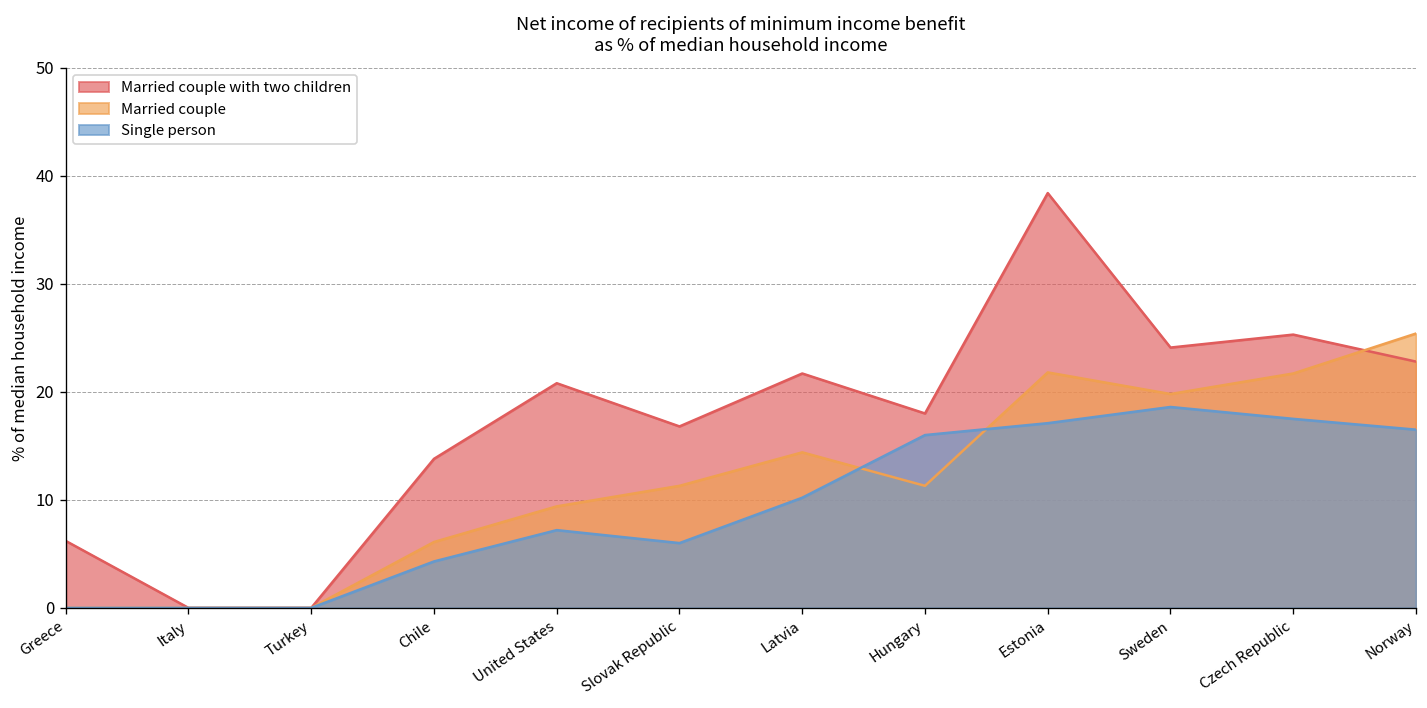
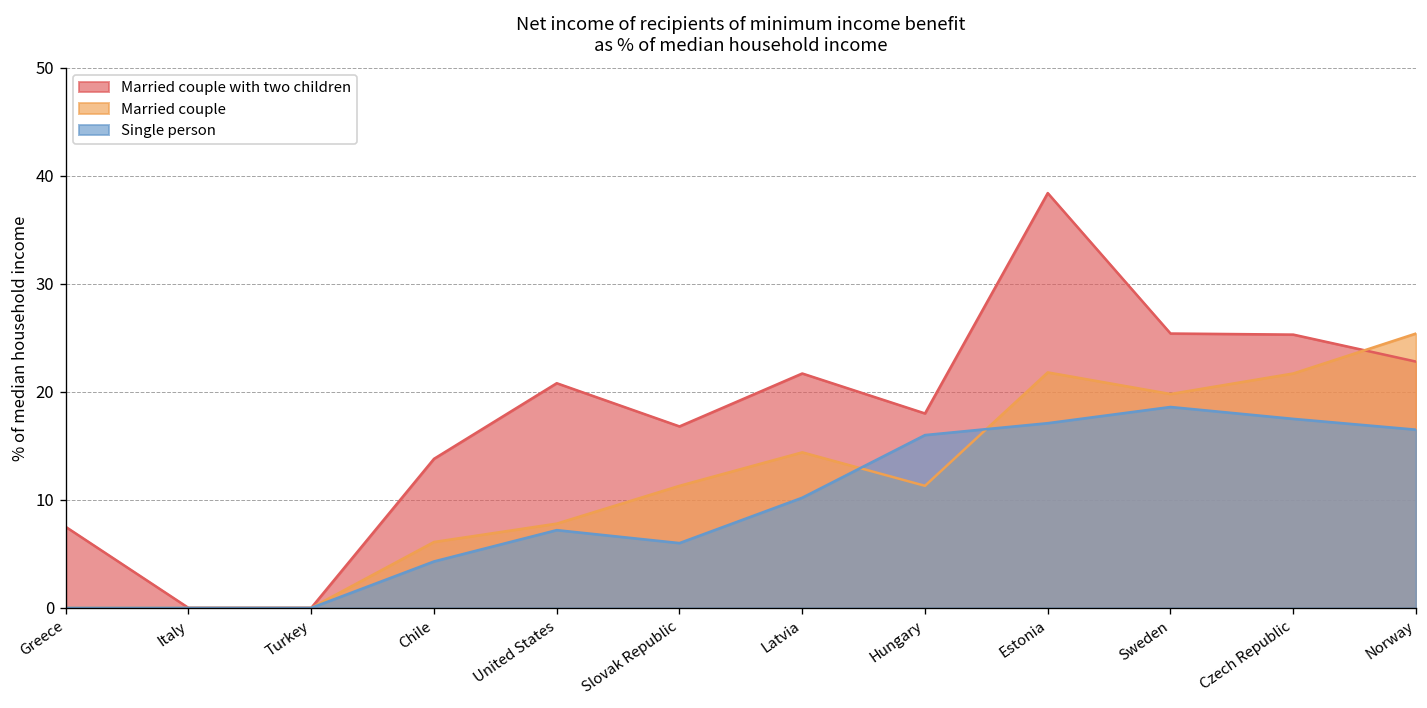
Married couple with two children, Greece: 6 -> 8
Married couple, United States: 9 -> 8
Married couple with two children, Sweden: 24 -> 25
